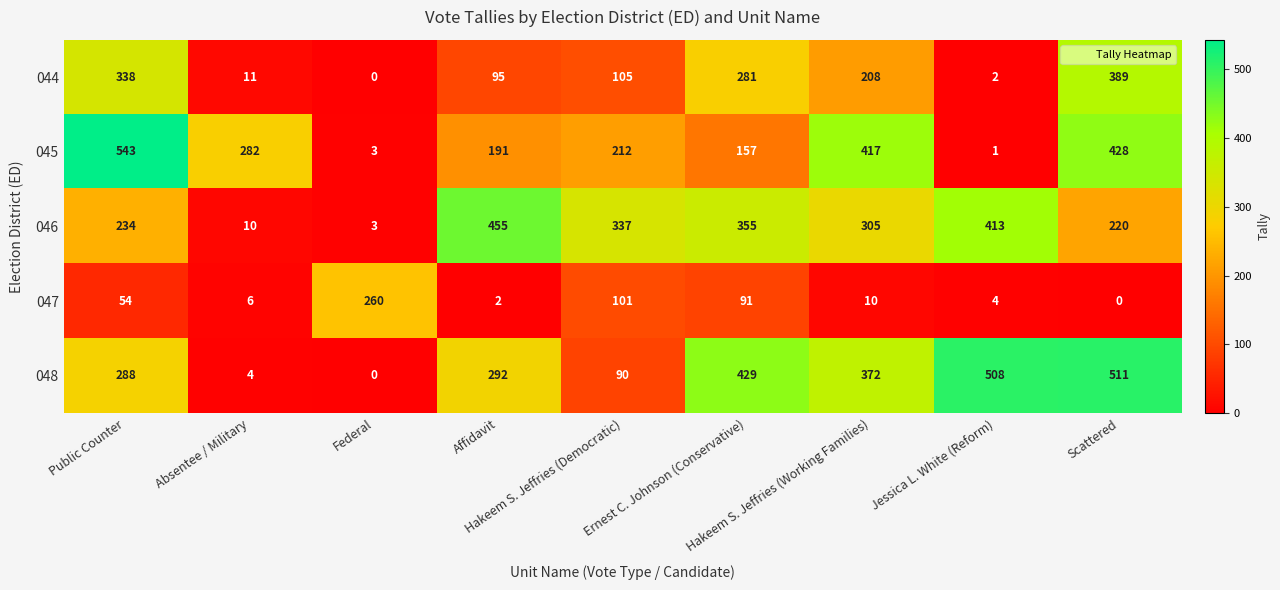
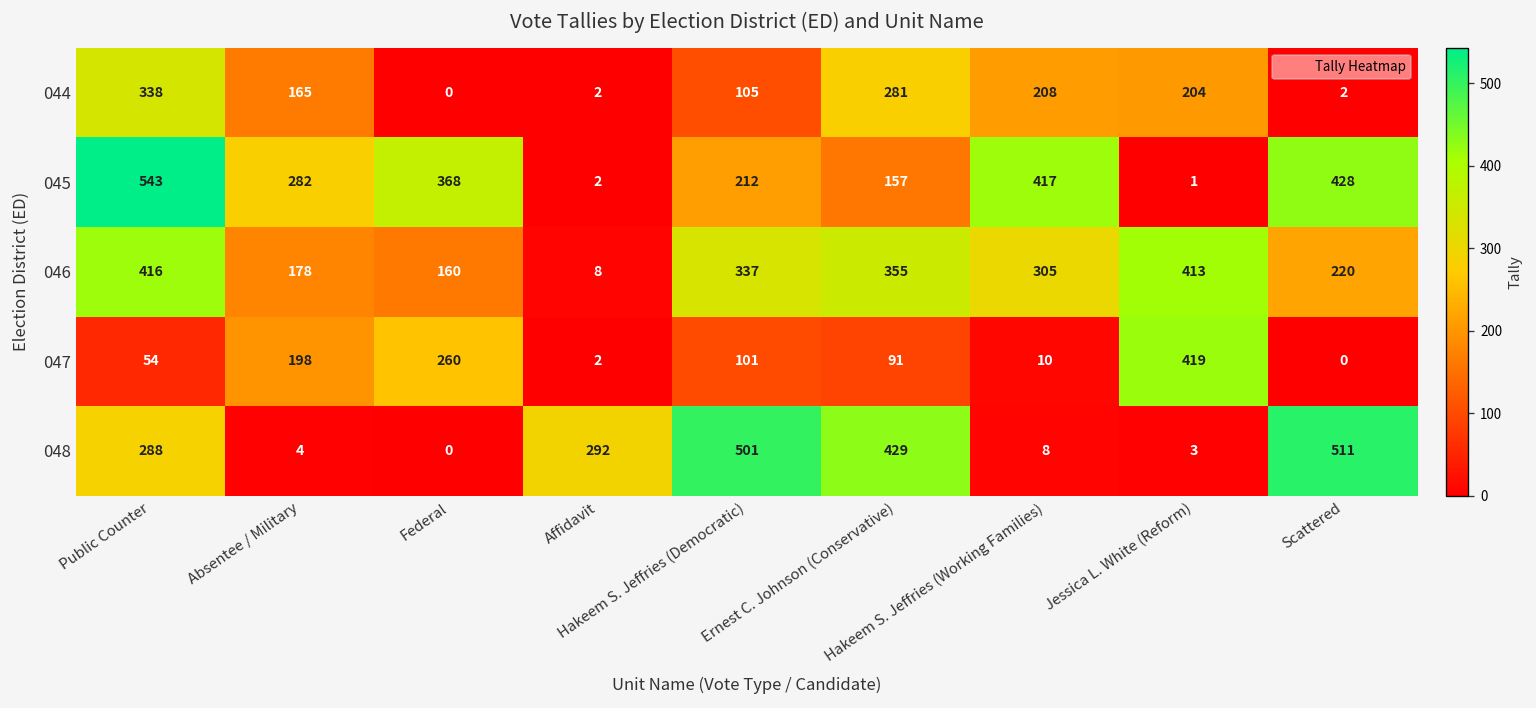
044, Absentee / Military: 11 -> 165
044, Affidavit: 95 -> 2
044, Jessica L. White (Reform): 2 -> 204
044, Scattered: 389 -> 2
045, Federal: 3 -> 368
045, Affidavit: 191 -> 2
046, Public Counter: 234 -> 416
046, Absentee / Military: 10 -> 178
046, Federal: 3 -> 160
046, Affidavit: 455 -> 8
047, Absentee / Military: 6 -> 198
047, Jessica L. White (Reform): 4 -> 419
048, Hakeem S. Jeffries (Democratic): 90 -> 501
048, Hakeem S. Jeffries (Working Families): 372 -> 8
048, Jessica L. White (Reform): 508 -> 3
